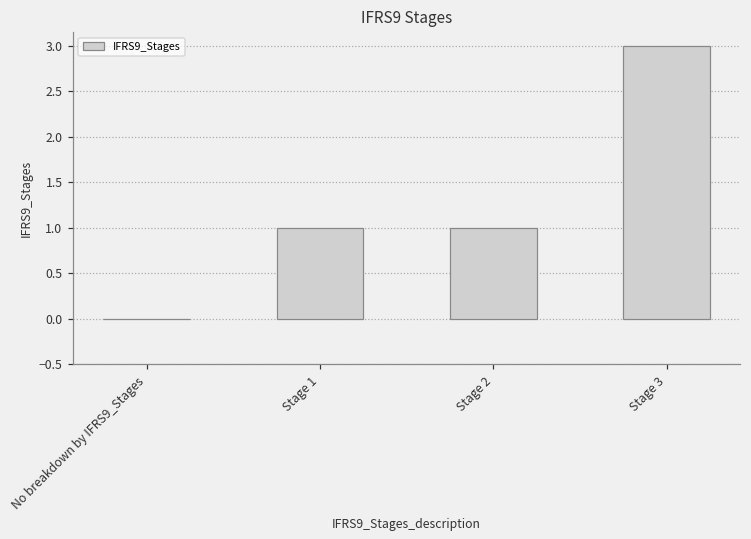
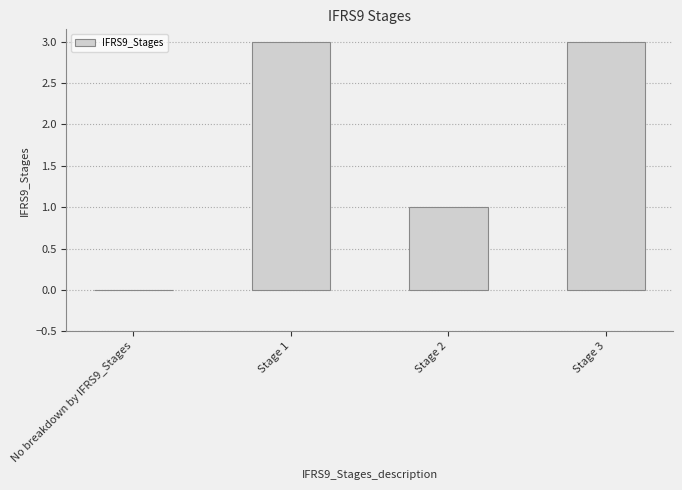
Stage 1: 1 -> 3
